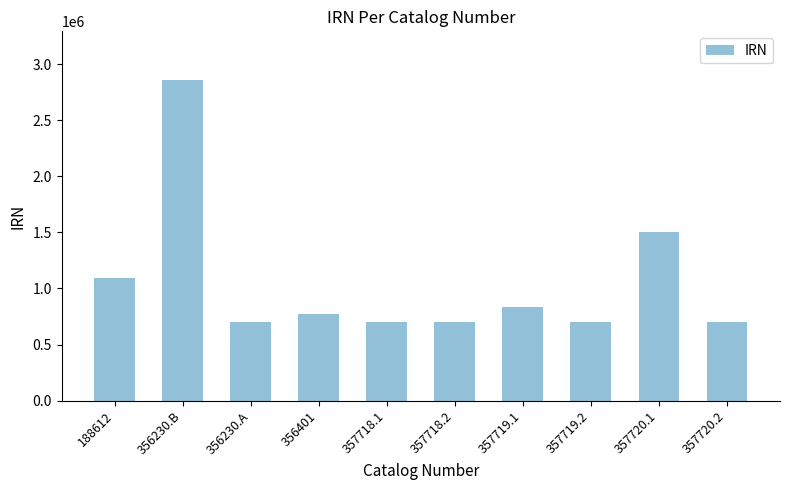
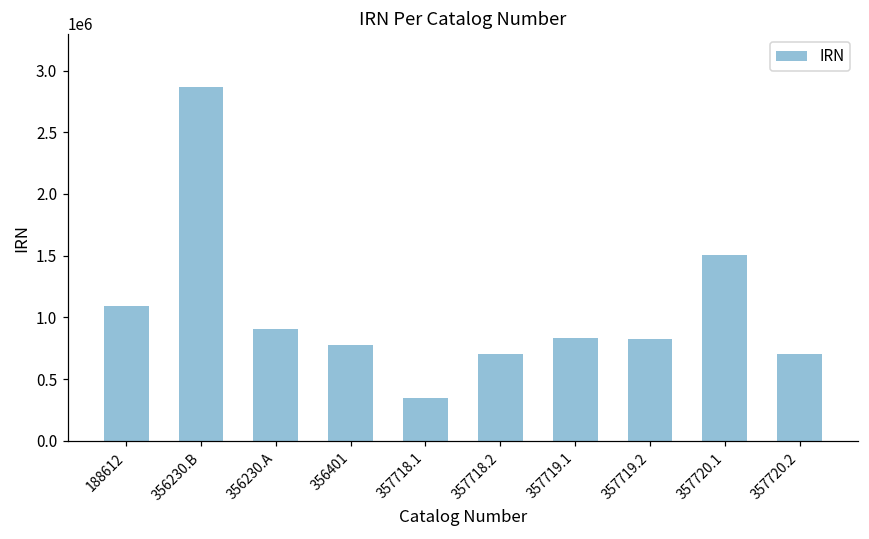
356230.A: 700000 -> 910000
357718.1: 700000 -> 350000
357719.2: 700000 -> 830000
